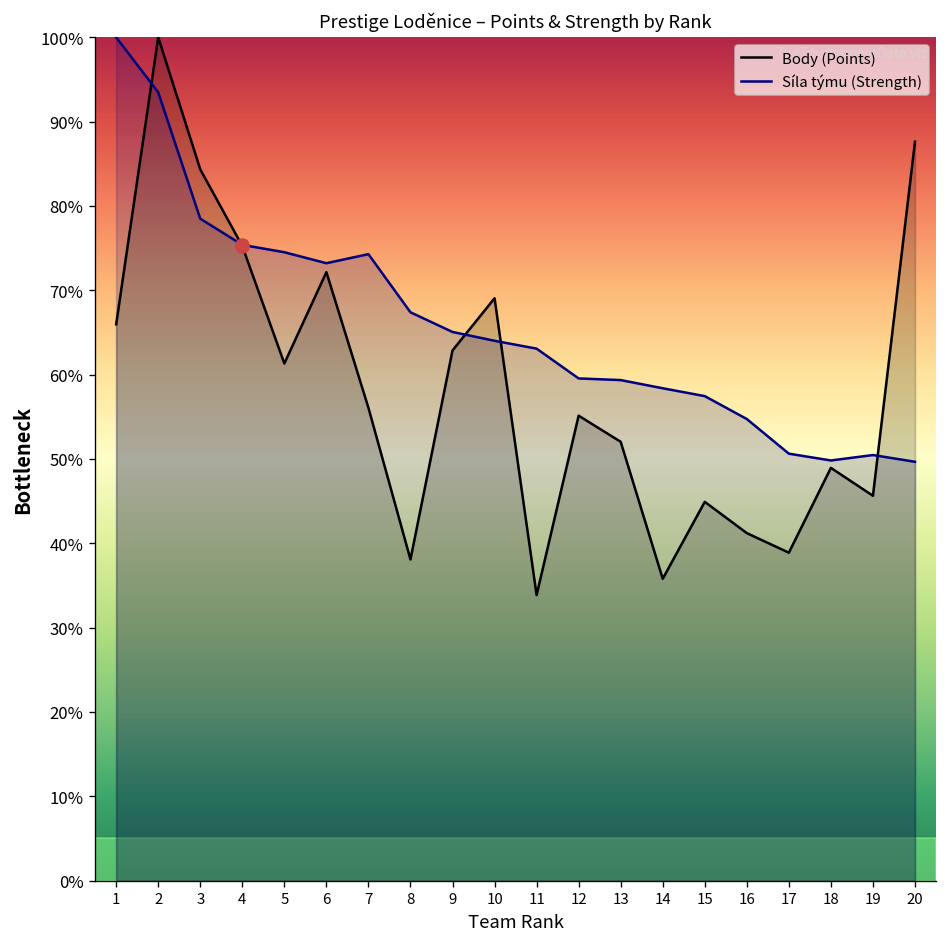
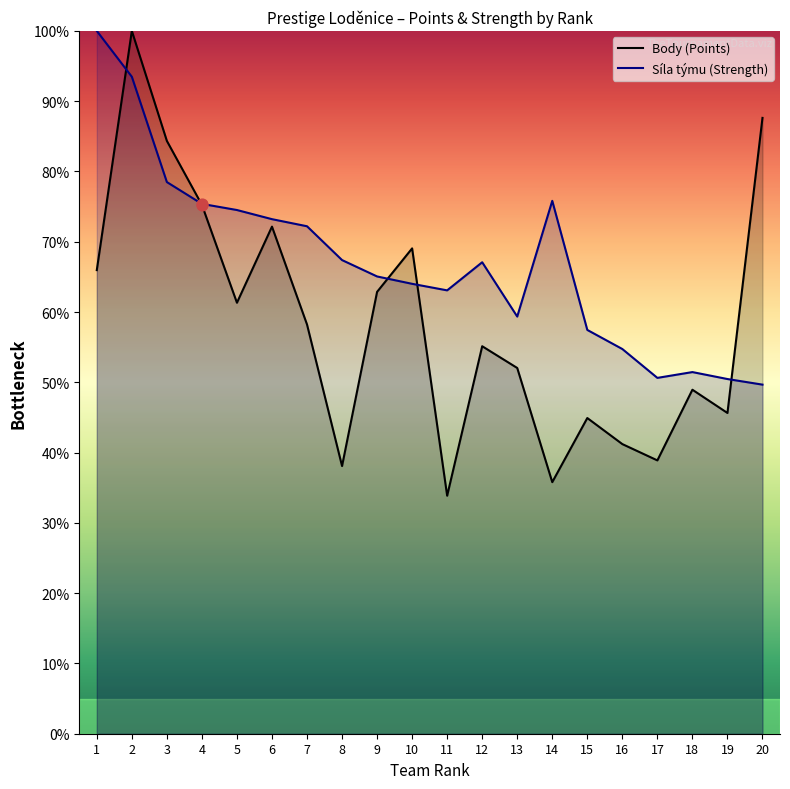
Body (Points), 7: 56% -> 58%
Síla týmu (Strength), 7: 74% -> 72%
Síla týmu (Strength), 12: 60% -> 67%
Síla týmu (Strength), 14: 58% -> 76%
Síla týmu (Strength), 18: 50% -> 51%
